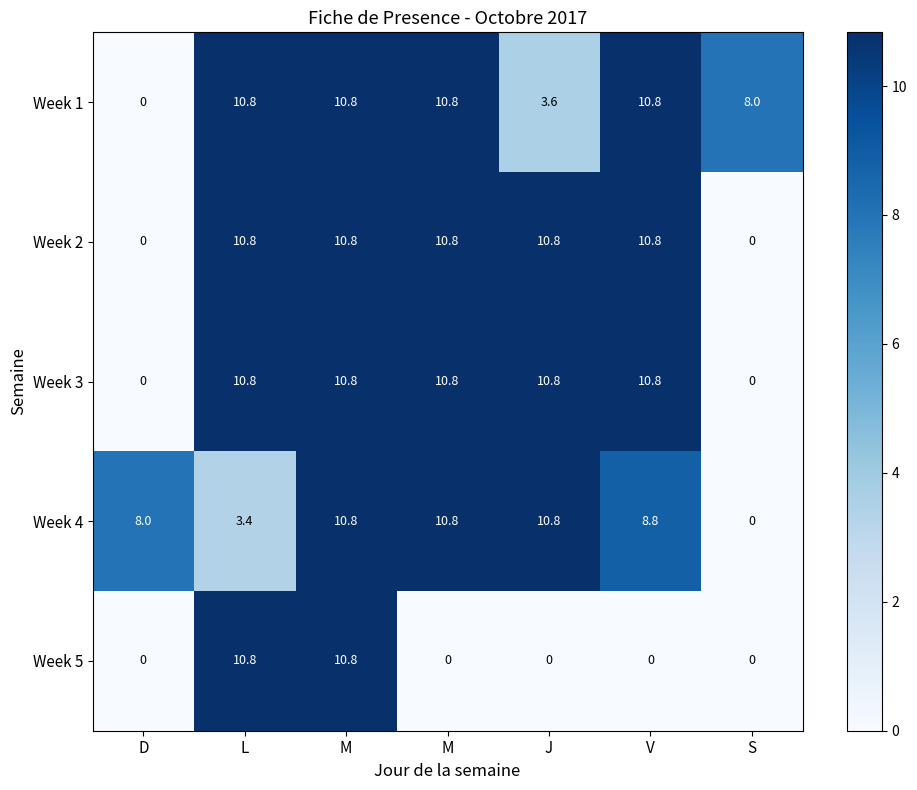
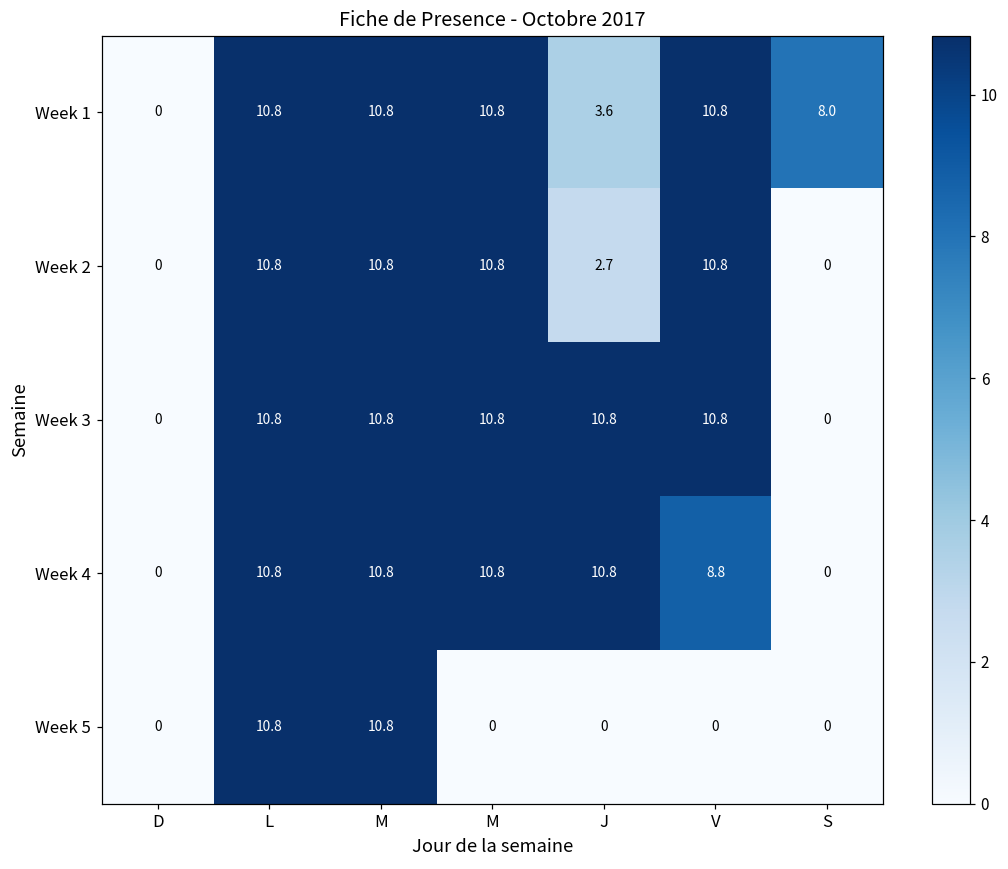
Week 2, J: 10.8 -> 2.7
Week 4, D: 8.0 -> 0
Week 4, L: 3.4 -> 10.8
